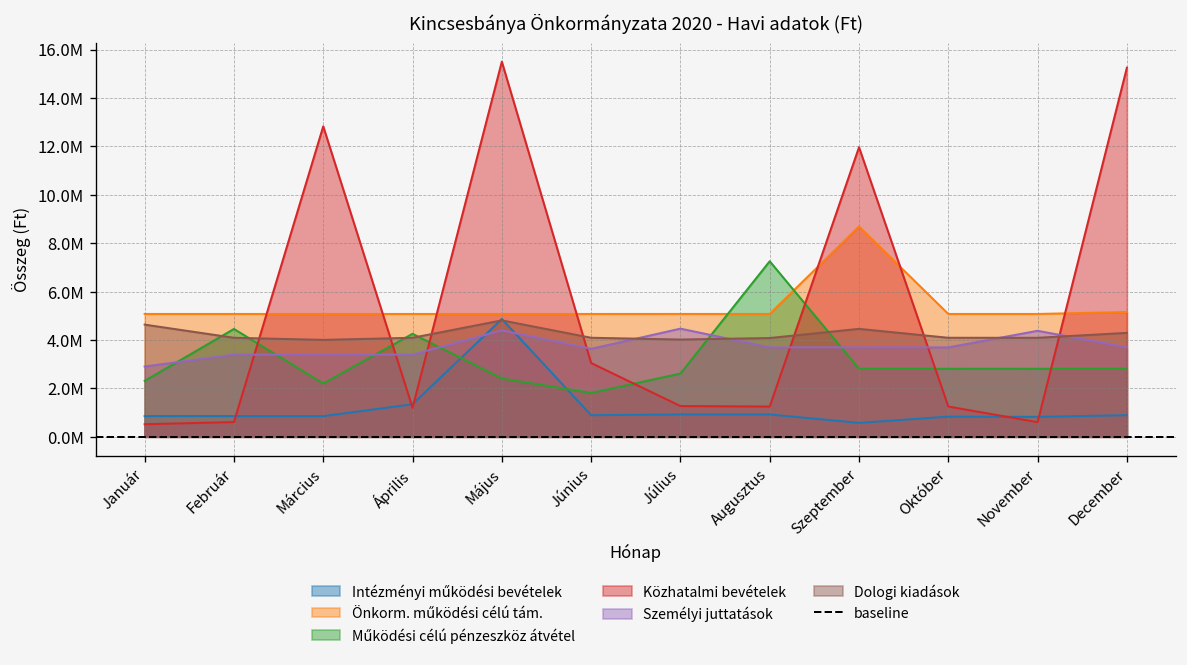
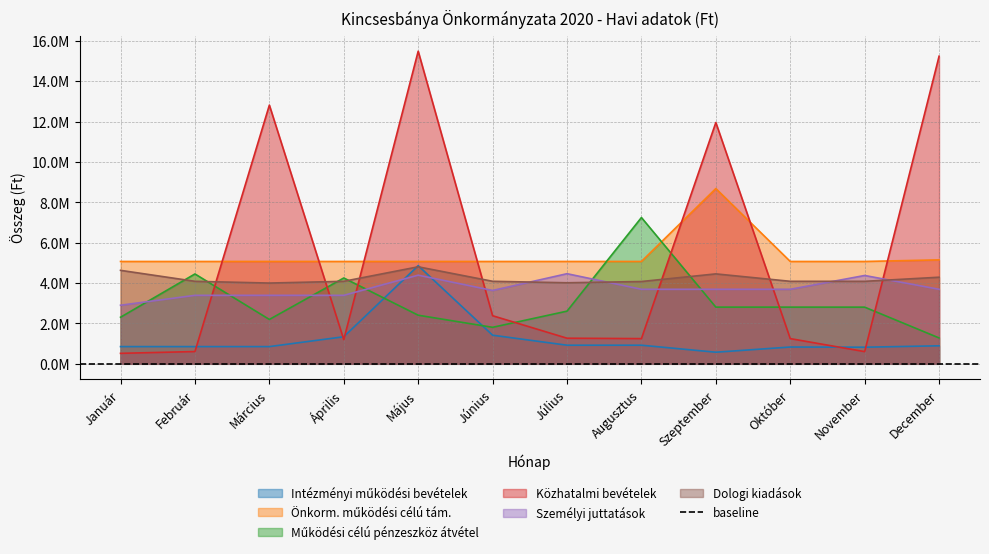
Intézményi működési bevételek, Június: 900000 -> 1400000
Közhatalmi bevételek, Június: 3000000 -> 2400000
Működési célú pénzeszköz átvétel, December: 2800000 -> 1300000
